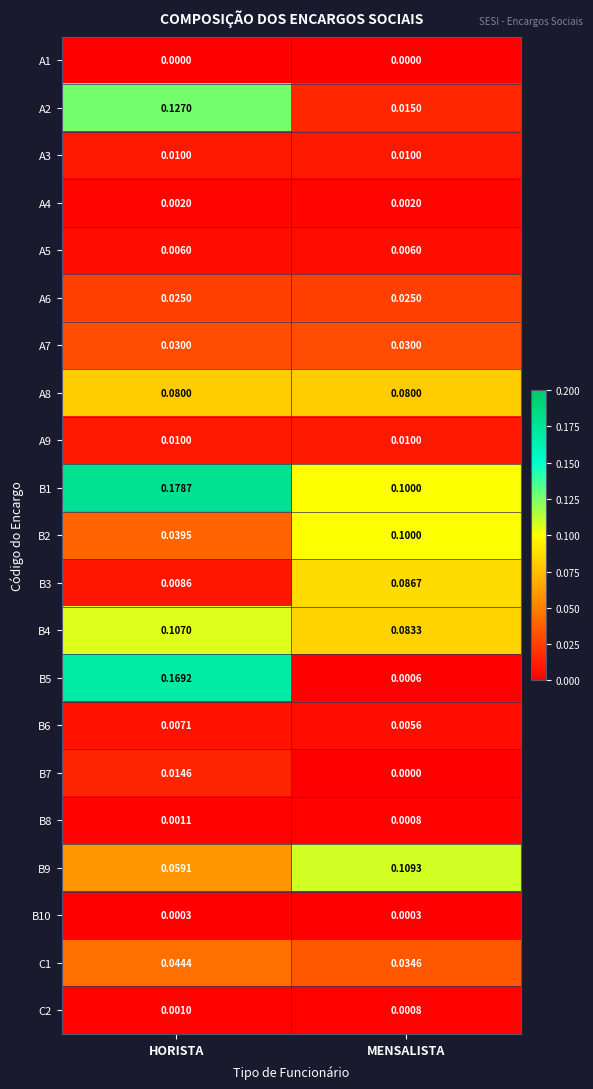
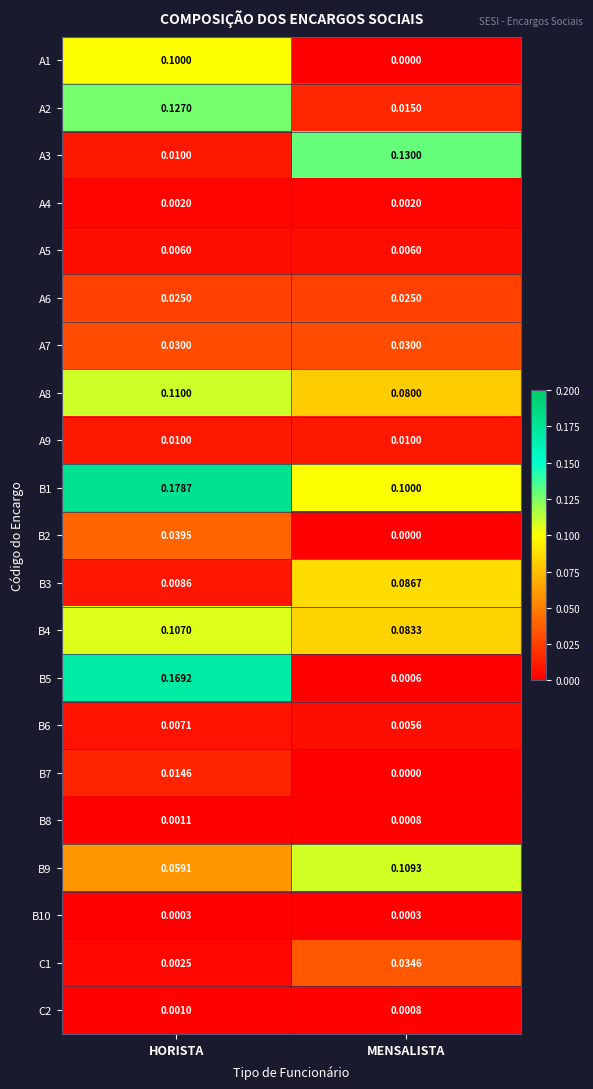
A1, HORISTA: 0.0000 -> 0.1000
A3, MENSALISTA: 0.0100 -> 0.1300
A8, HORISTA: 0.0800 -> 0.1100
B2, MENSALISTA: 0.1000 -> 0.0000
C1, HORISTA: 0.0444 -> 0.0025
